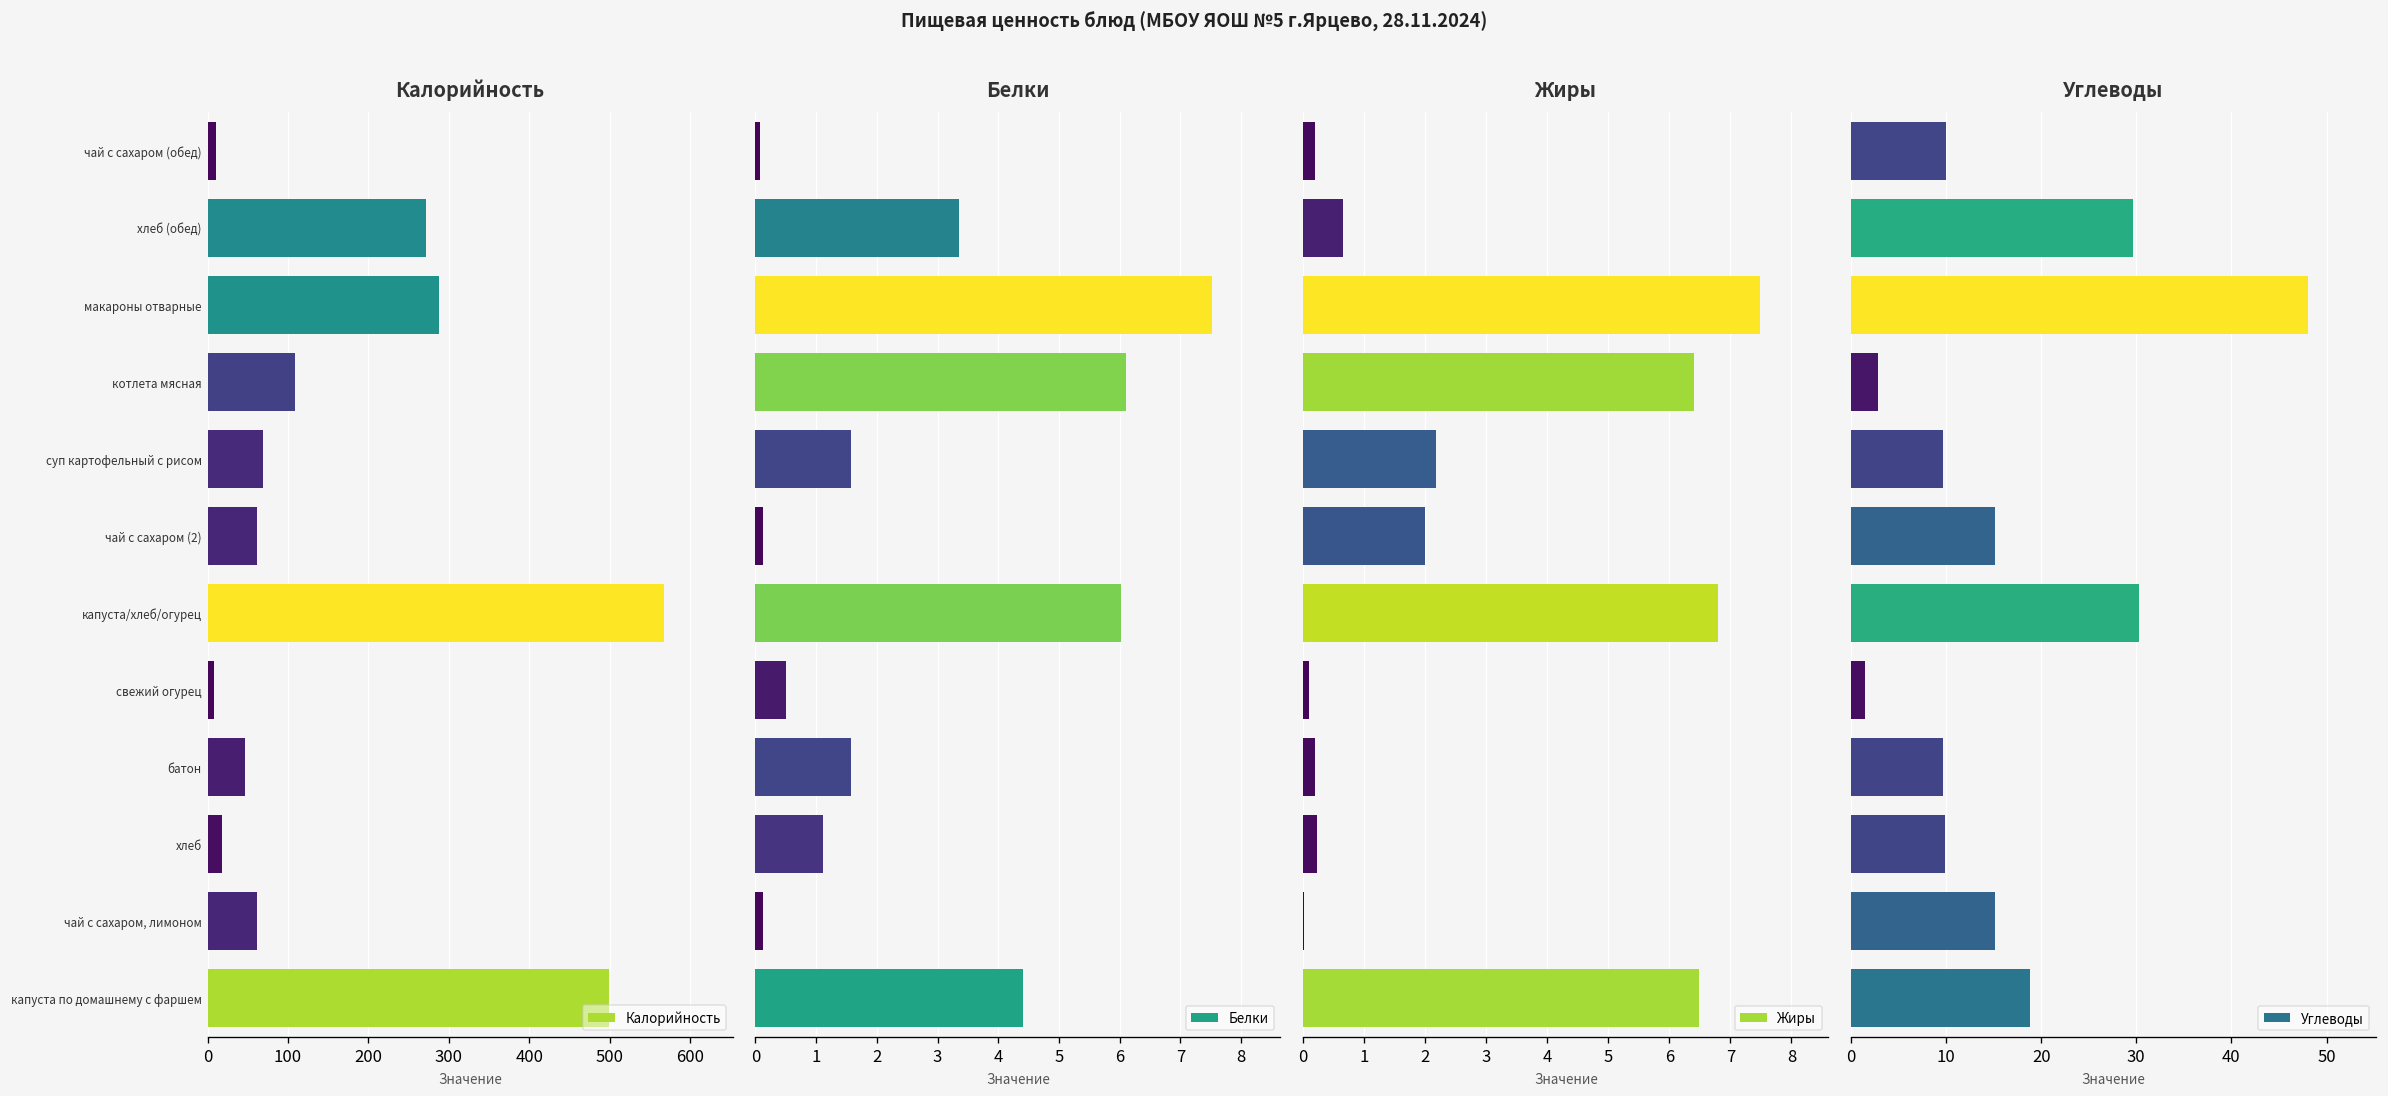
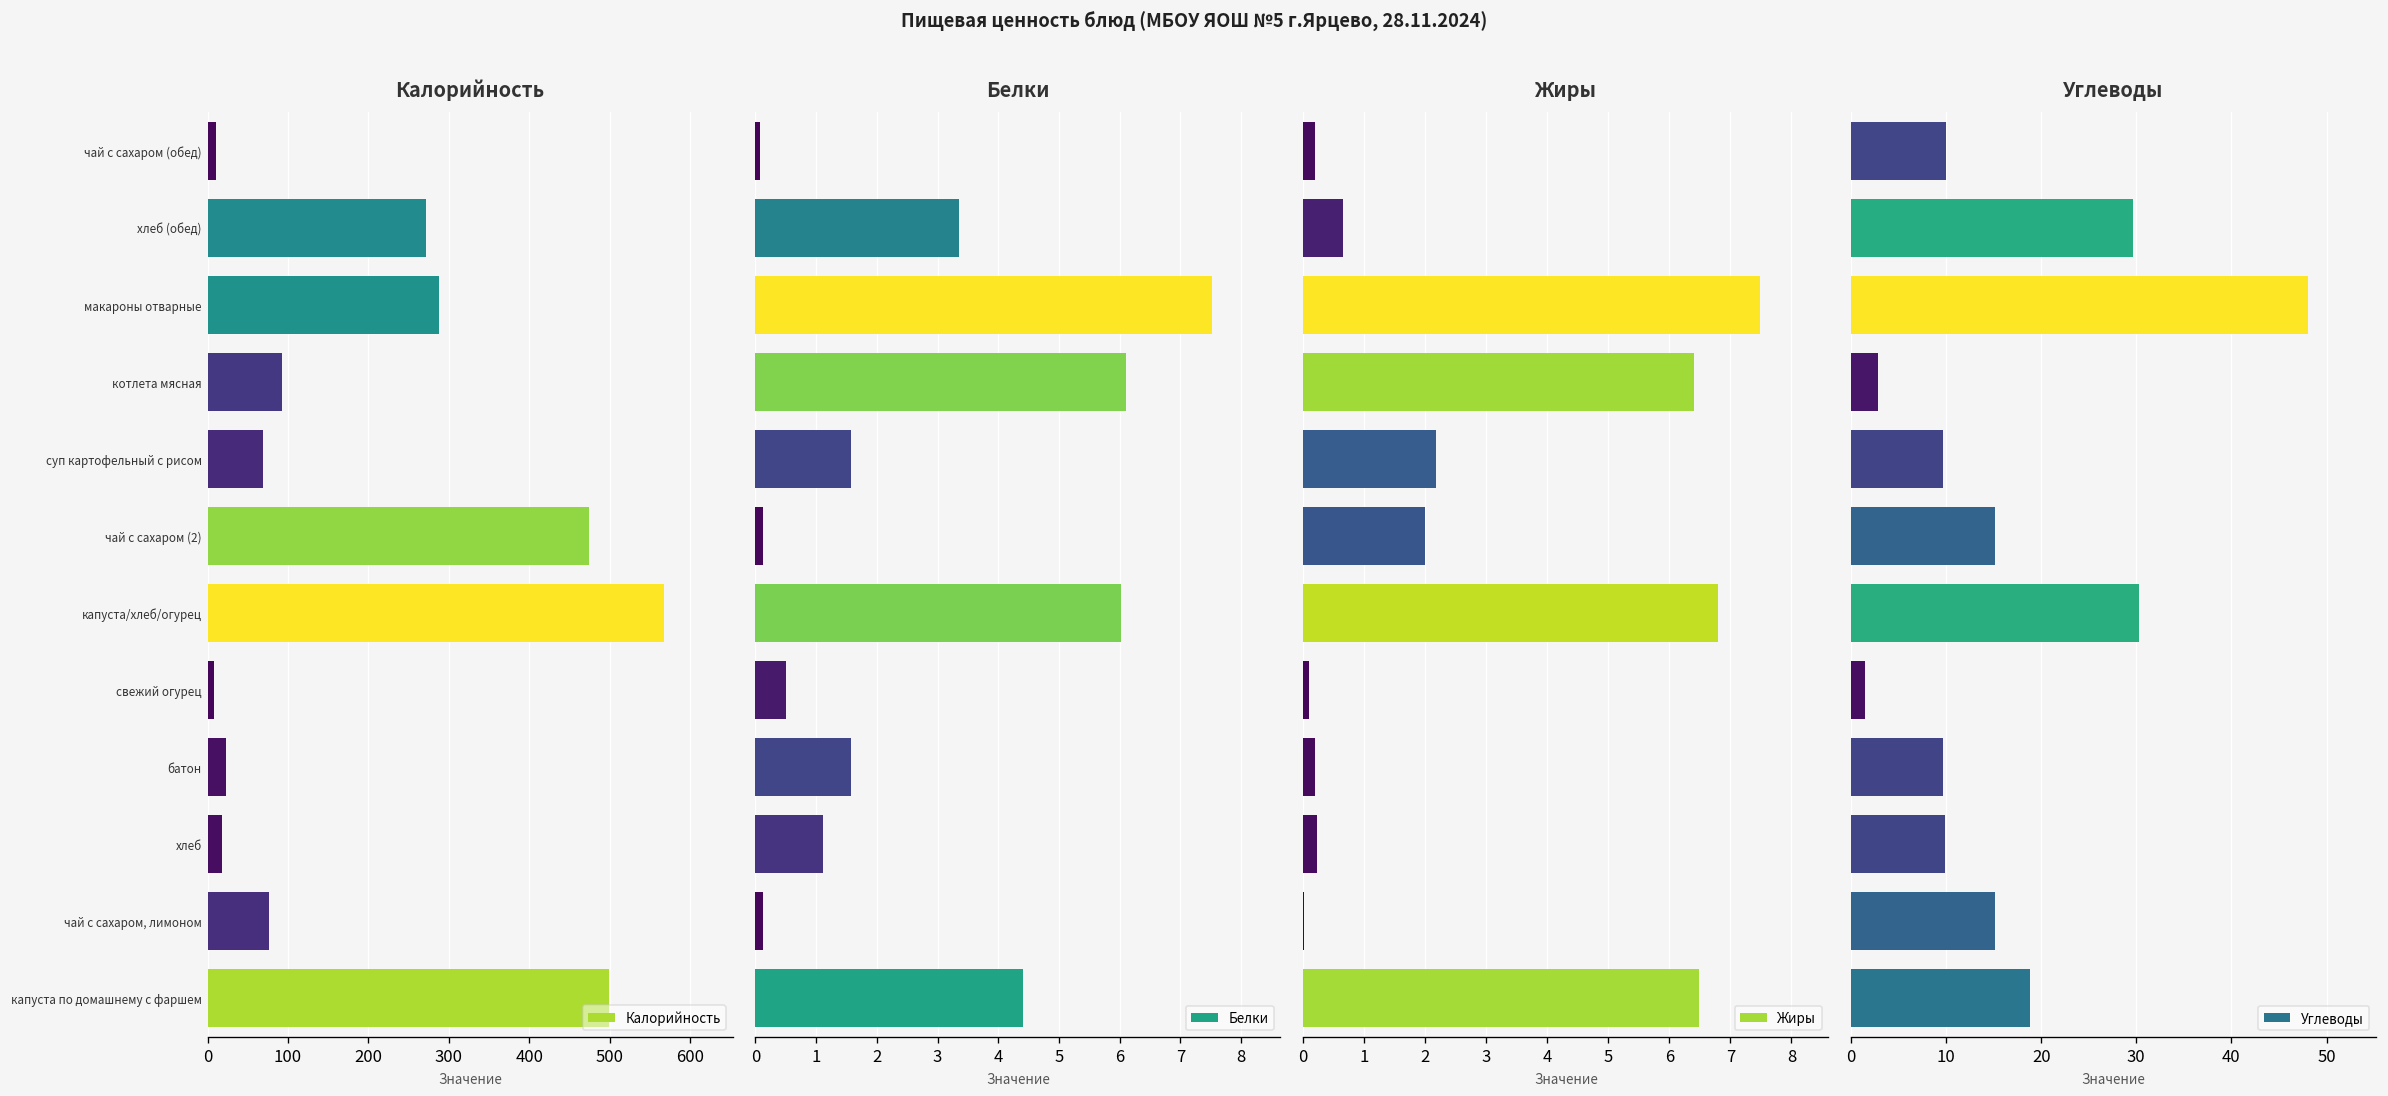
Калорийность, котлета мясная: 110 -> 90
Калорийность, чай с сахаром (2): 60 -> 470
Калорийность, батон: 50 -> 20
Калорийность, чай с сахаром, лимоном: 60 -> 80
